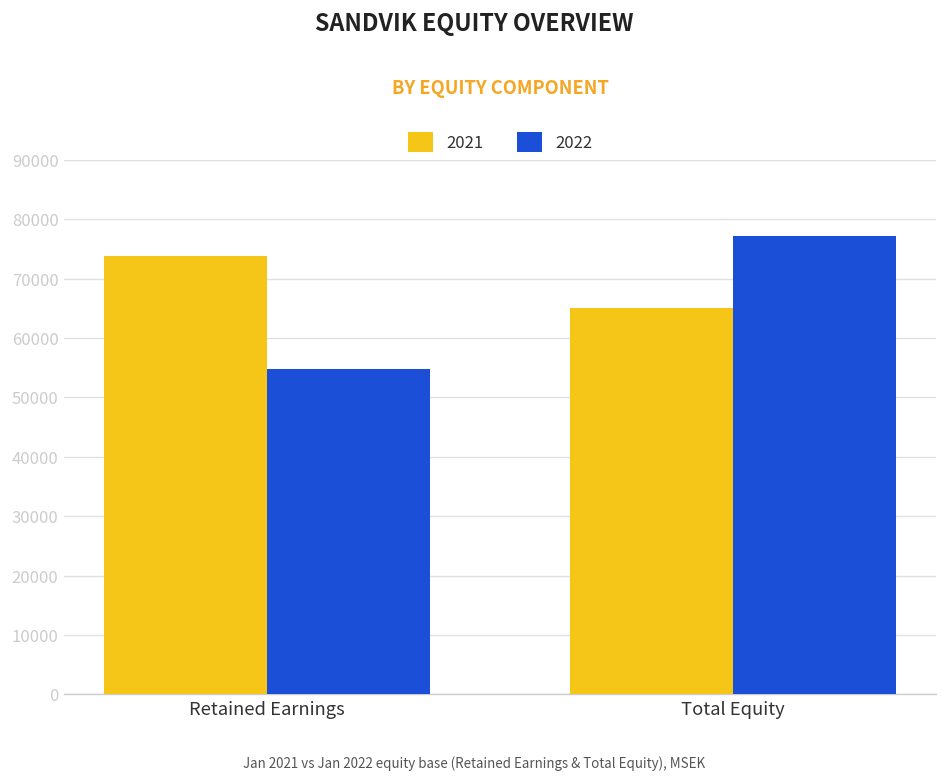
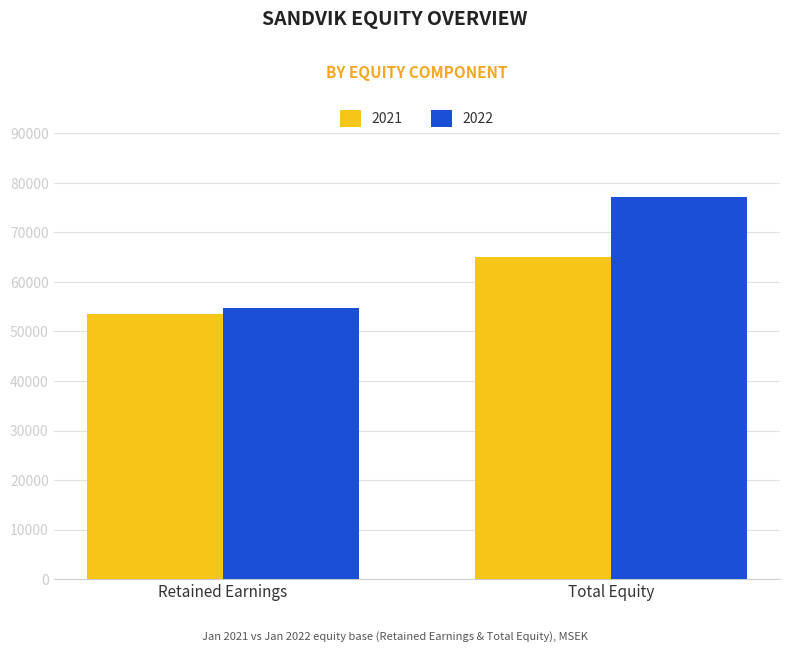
2021, Retained Earnings: 74000 -> 54000
